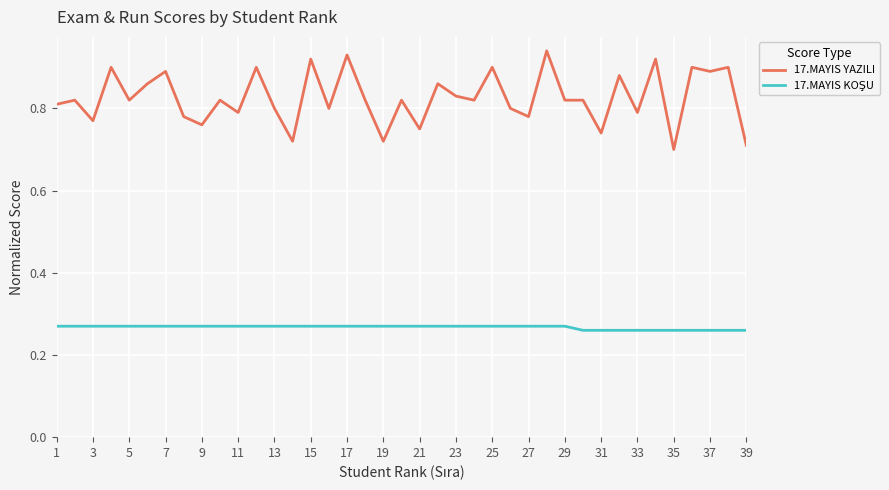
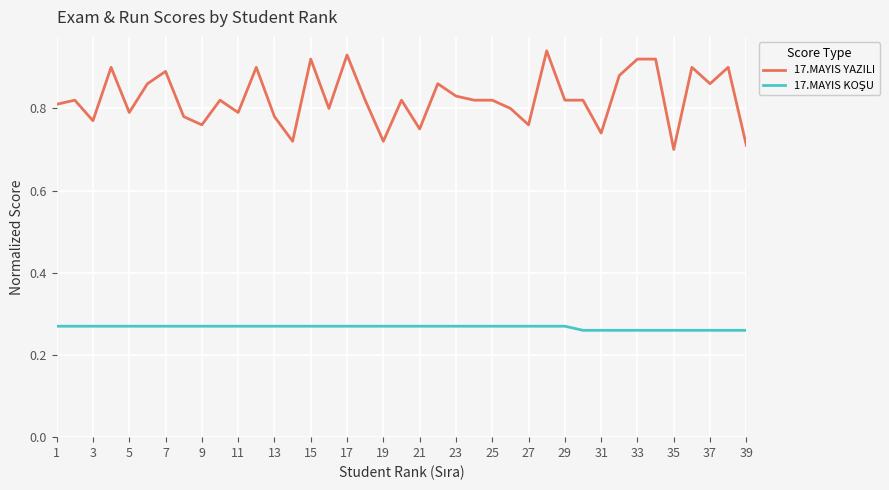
17.MAYIS YAZILI, 5: 0.82 -> 0.79
17.MAYIS YAZILI, 13: 0.80 -> 0.78
17.MAYIS YAZILI, 25: 0.90 -> 0.82
17.MAYIS YAZILI, 27: 0.78 -> 0.76
17.MAYIS YAZILI, 33: 0.79 -> 0.92
17.MAYIS YAZILI, 37: 0.89 -> 0.86
